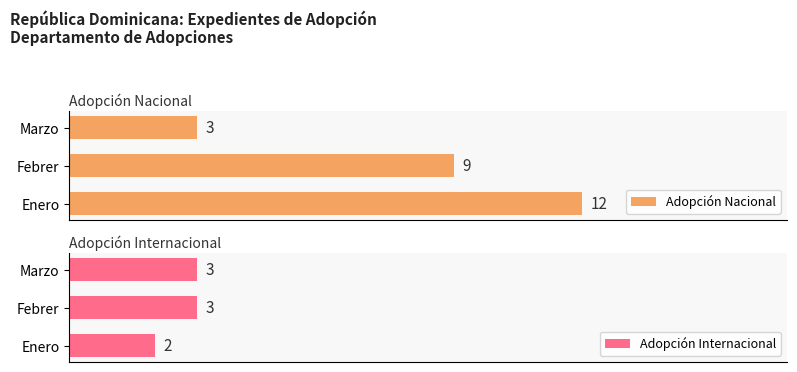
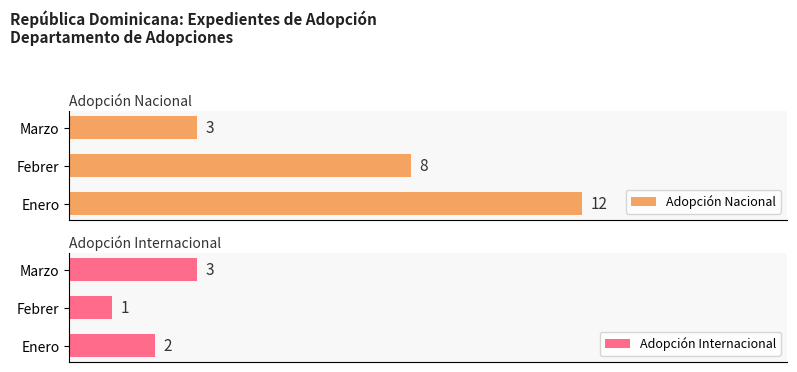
Adopción Nacional, Febrer: 9 -> 8
Adopción Internacional, Febrer: 3 -> 1
